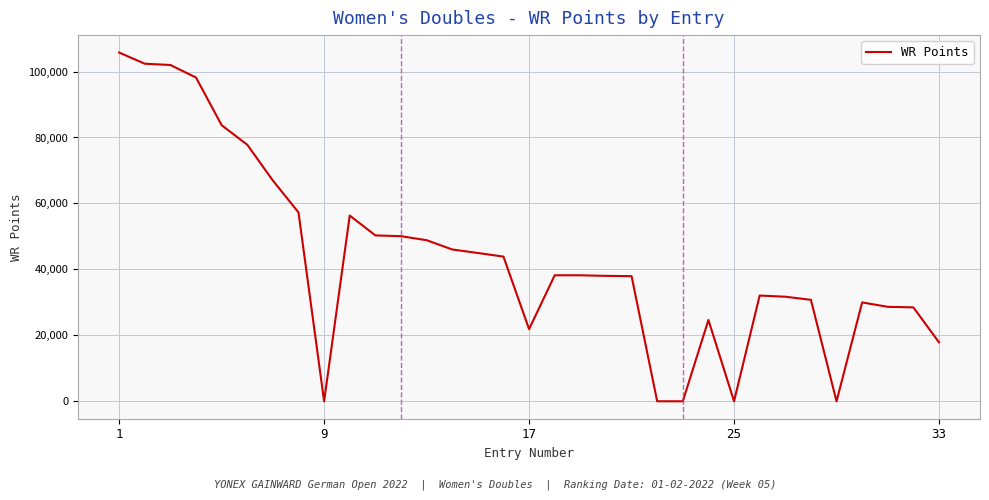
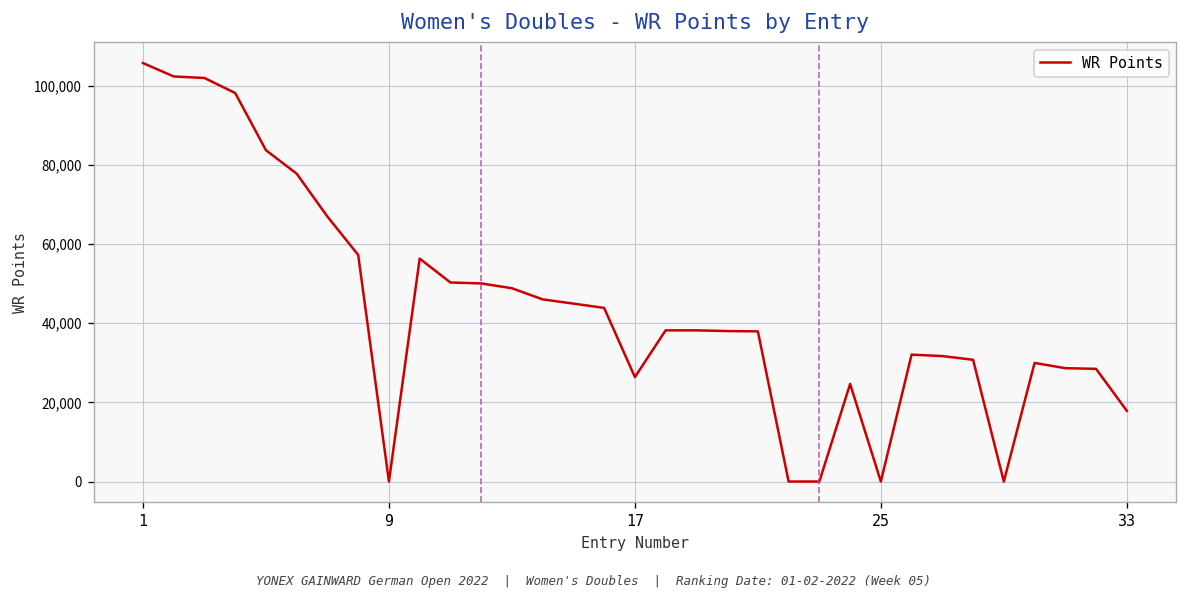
17: 22,000 -> 26,000
